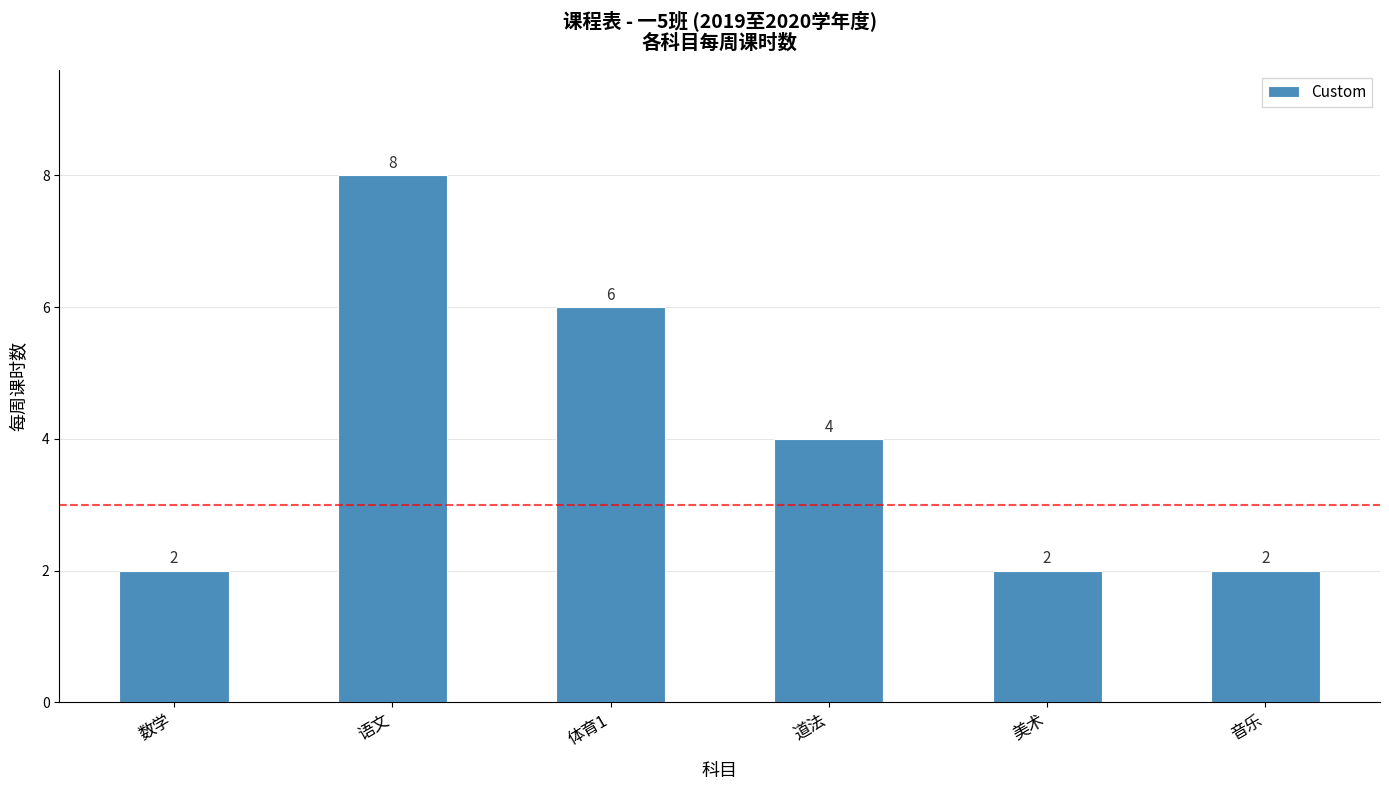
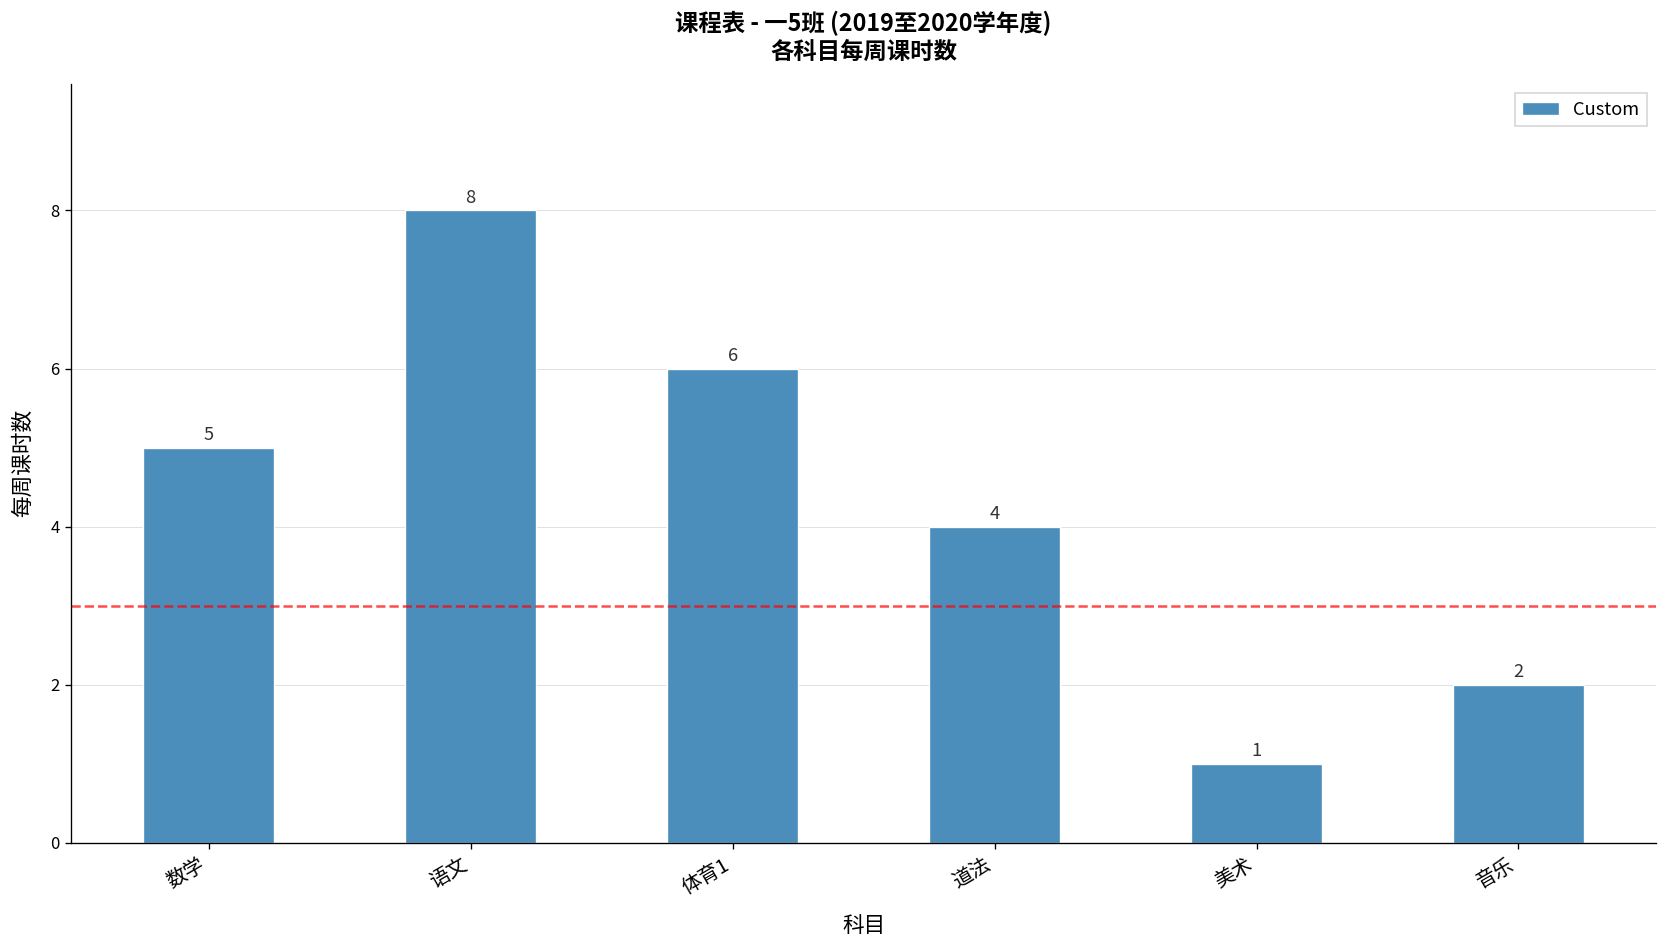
数学: 2 -> 5
美术: 2 -> 1
